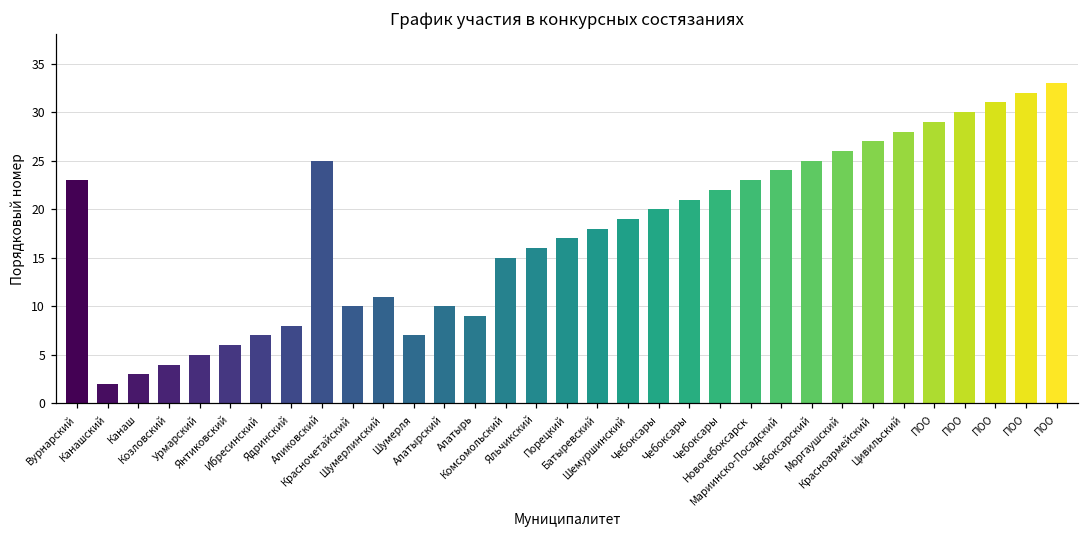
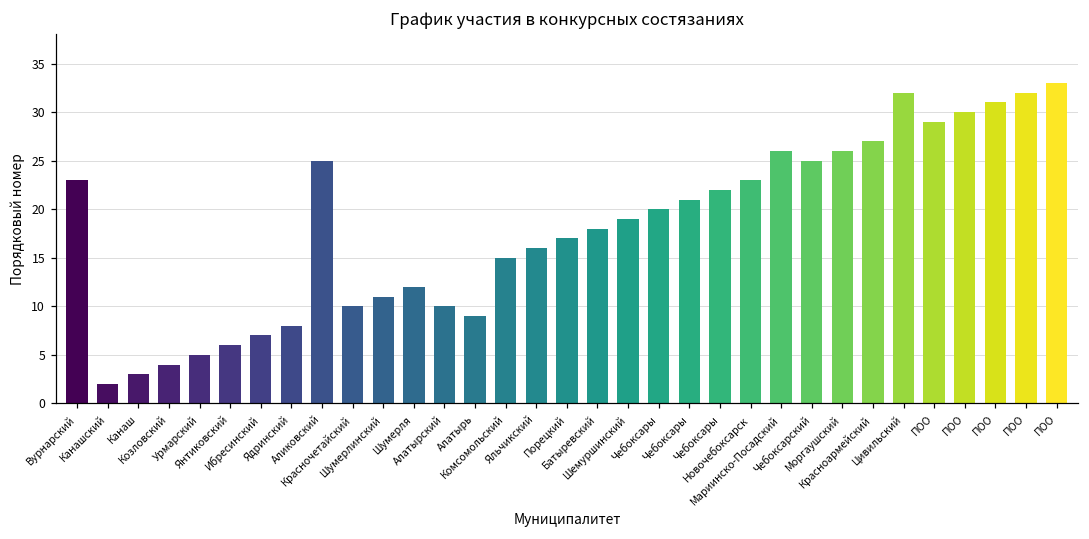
Шумерля: 7 -> 12
Мариинско-Посадский: 24 -> 26
Цивильский: 28 -> 32
